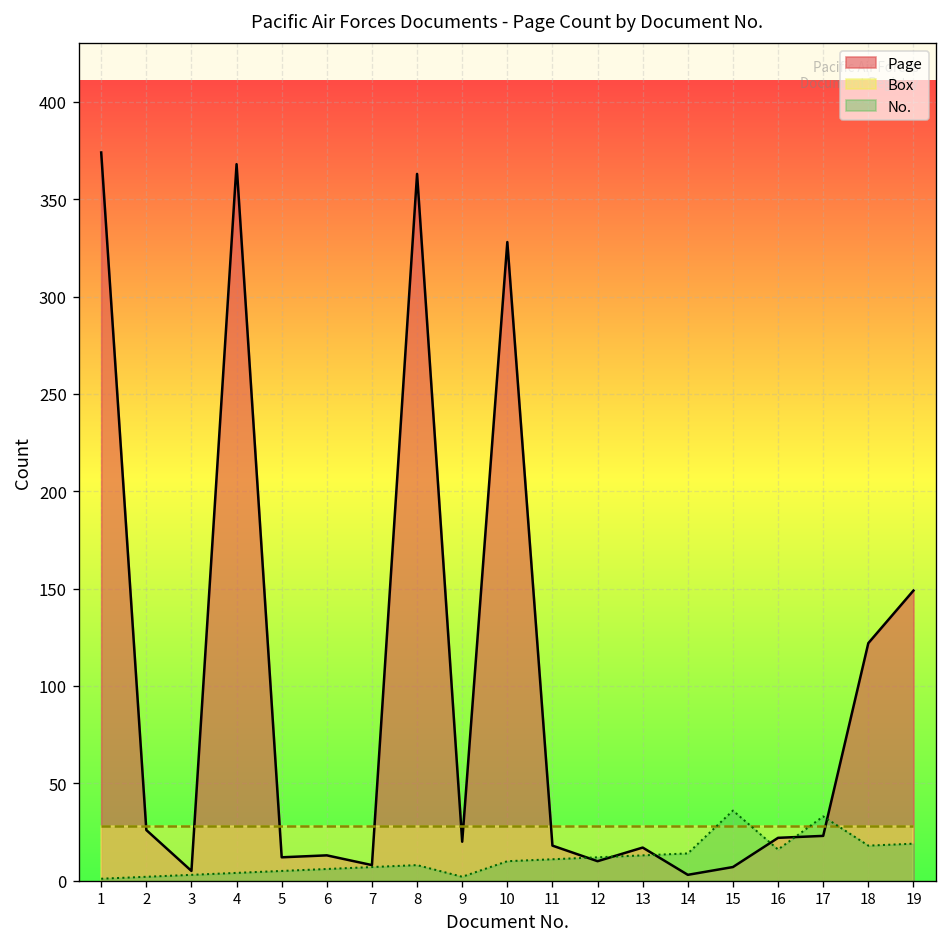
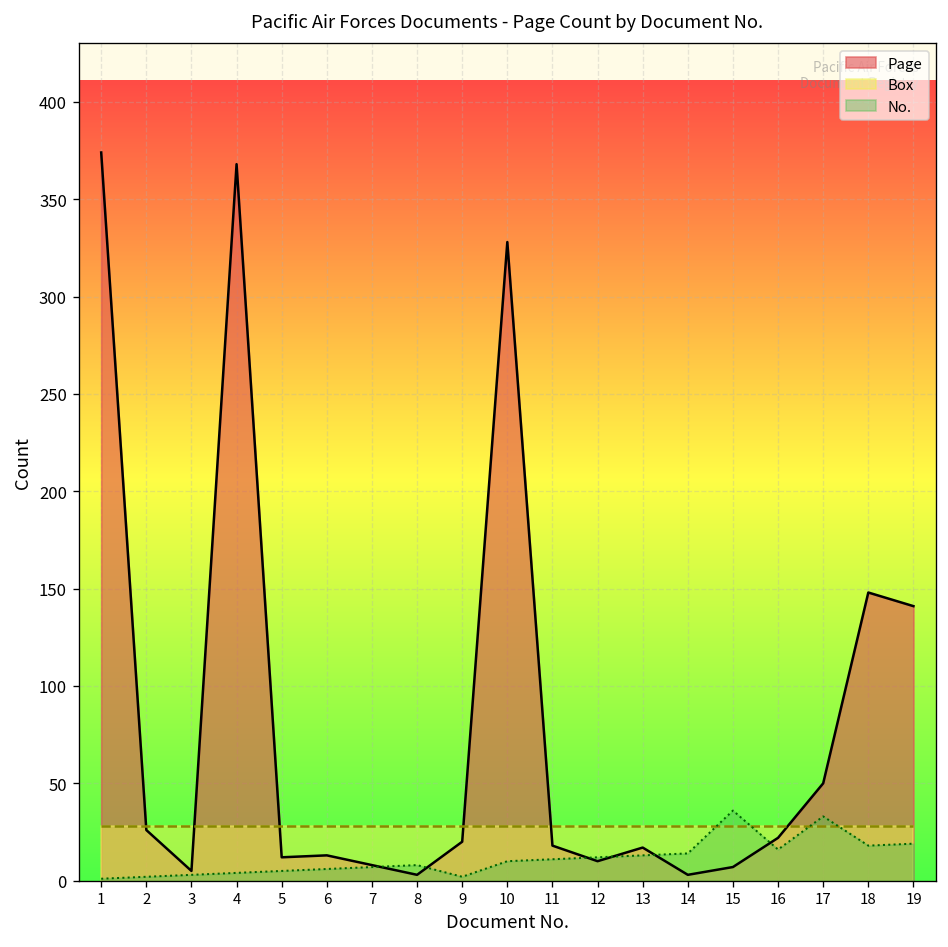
Page, 8: 363 -> 3
Page, 17: 23 -> 50
Page, 18: 122 -> 148
Page, 19: 149 -> 141
